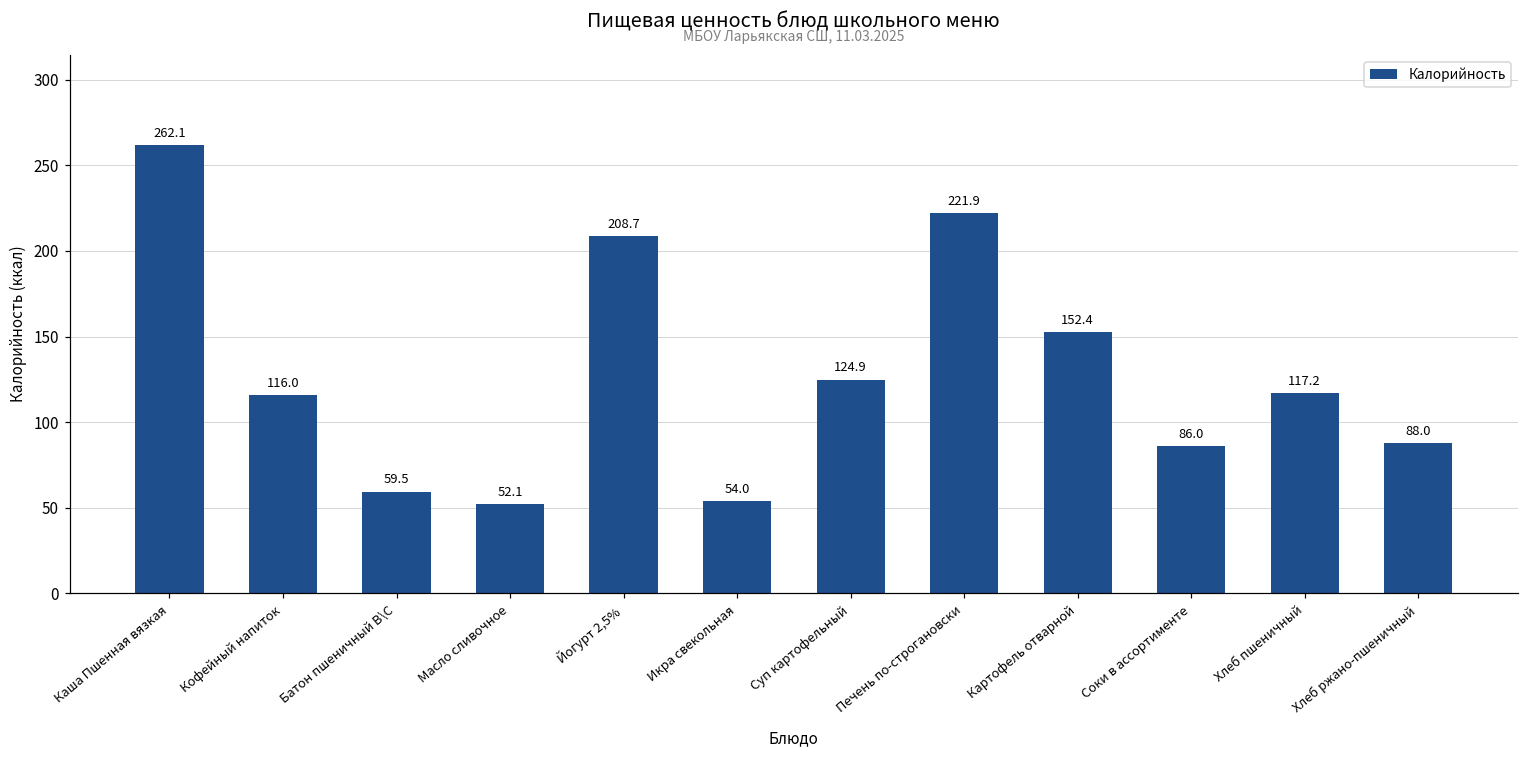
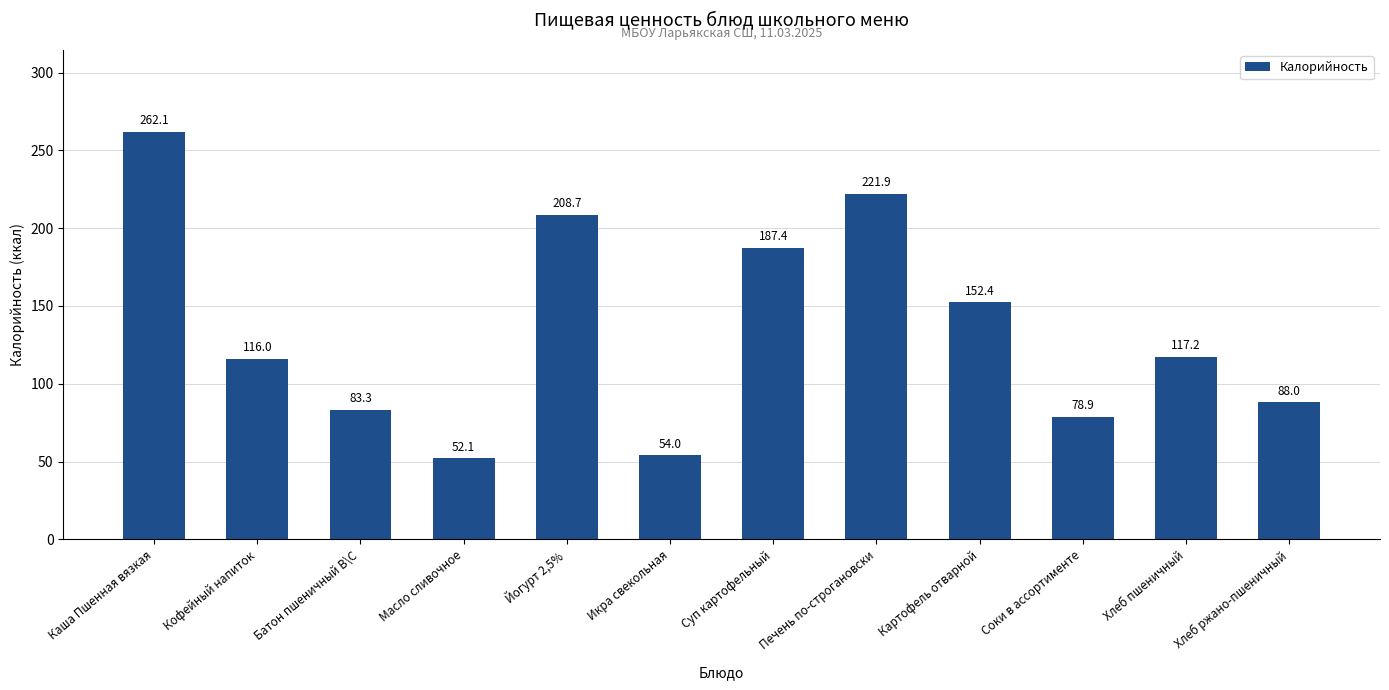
Батон пшеничный В\С: 59.5 -> 83.3
Суп картофельный: 124.9 -> 187.4
Соки в ассортименте: 86.0 -> 78.9
